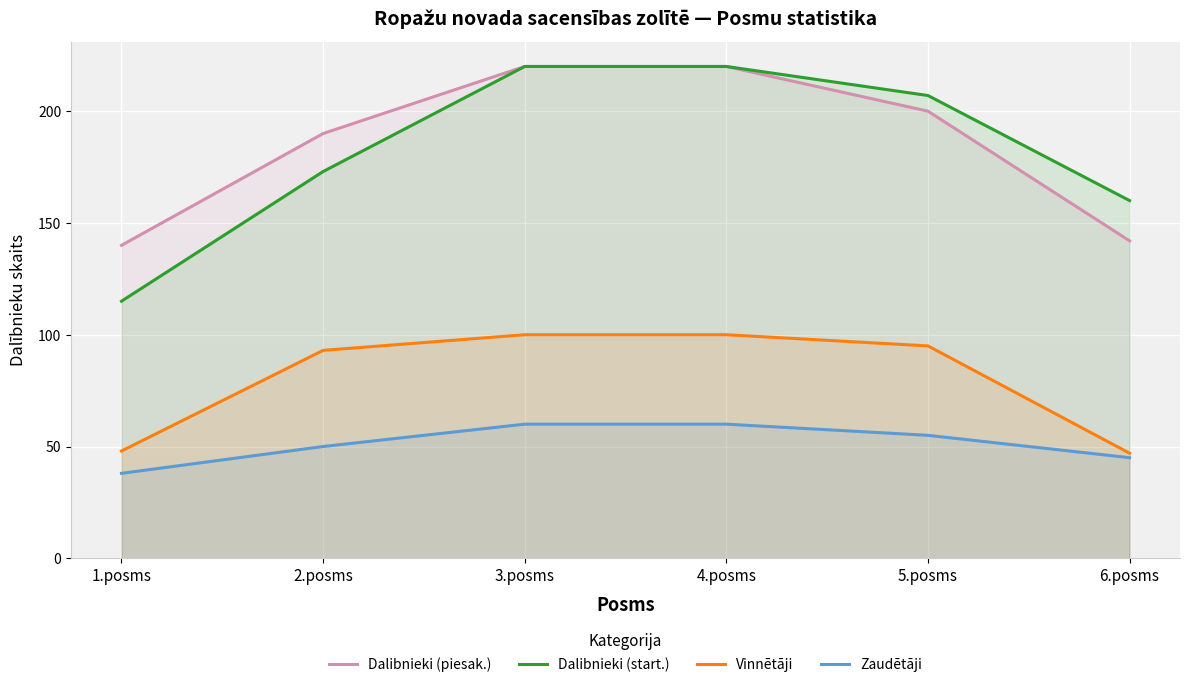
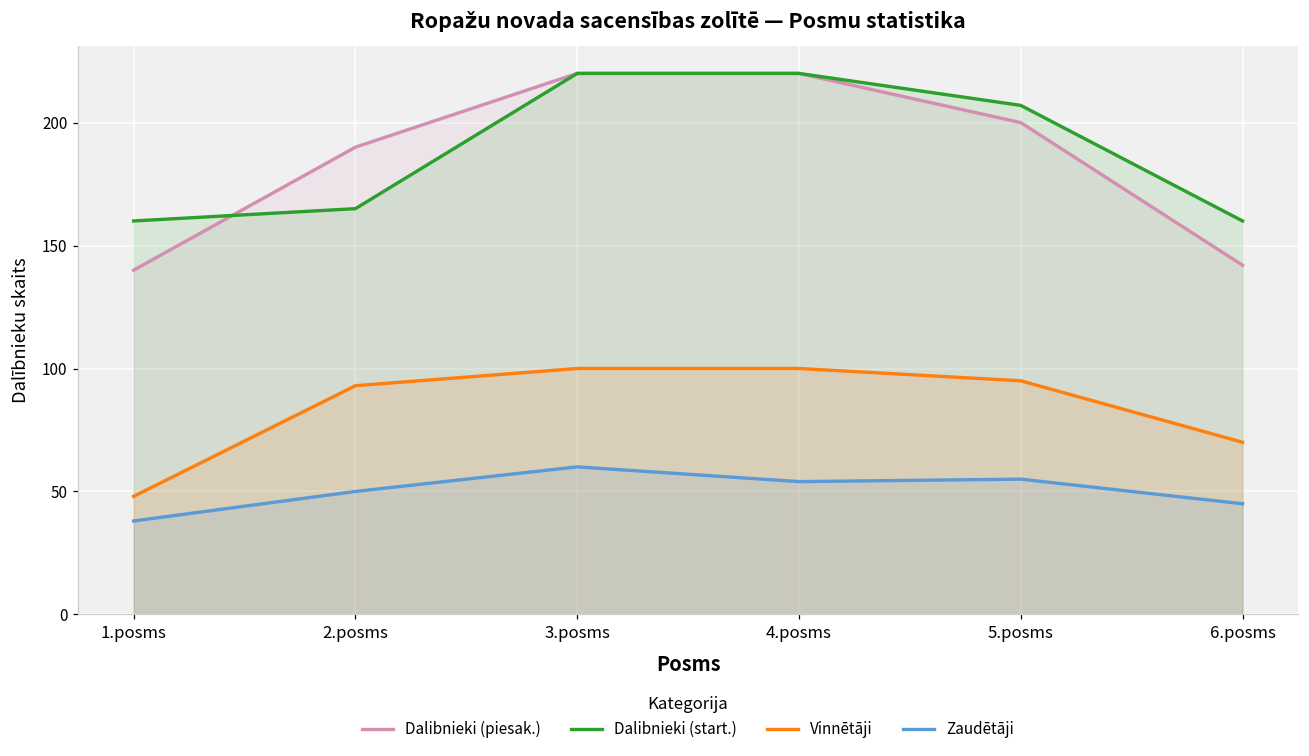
Dalibnieki (start.), 1.posms: 115 -> 160
Dalibnieki (start.), 2.posms: 173 -> 165
Zaudētāji, 4.posms: 60 -> 54
Vinnētāji, 6.posms: 47 -> 70
